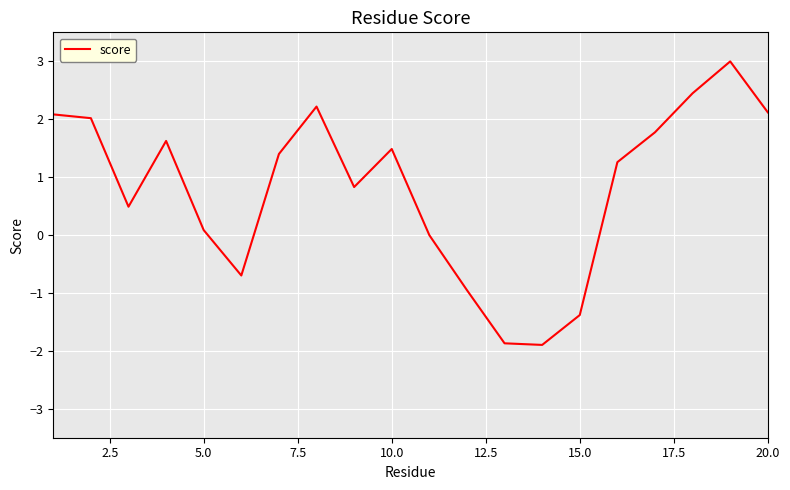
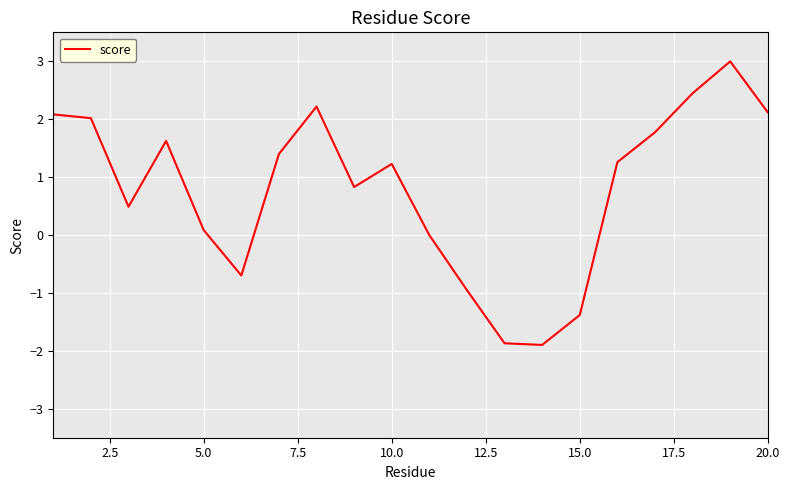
10.0: 1.5 -> 1.2
